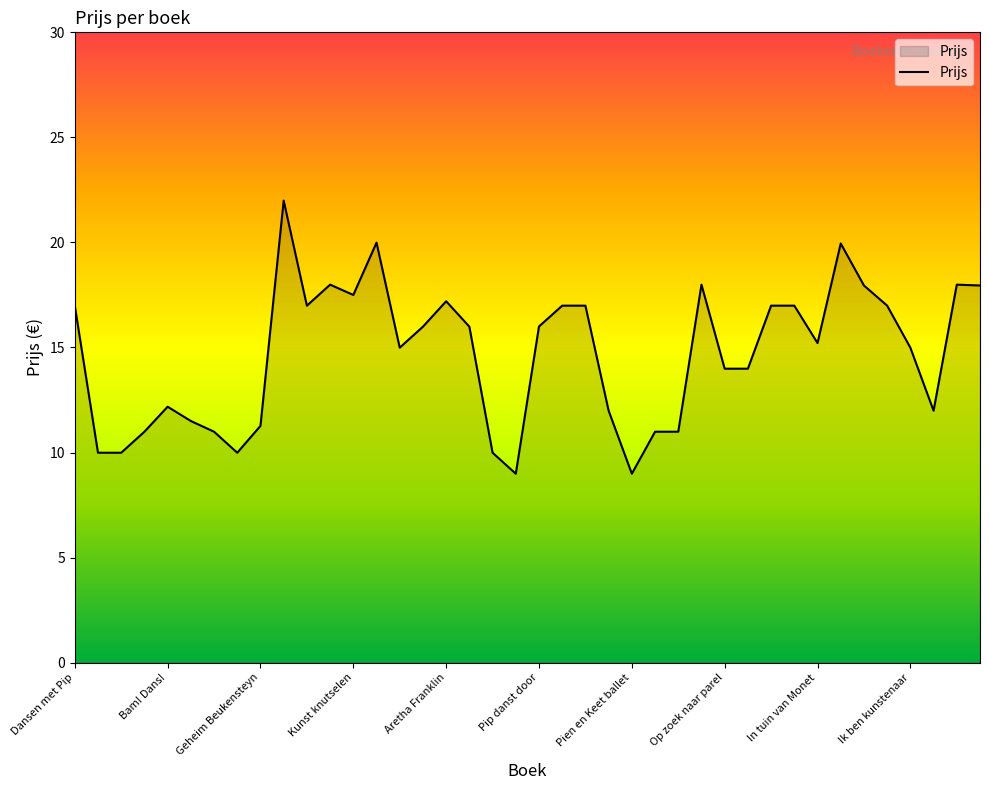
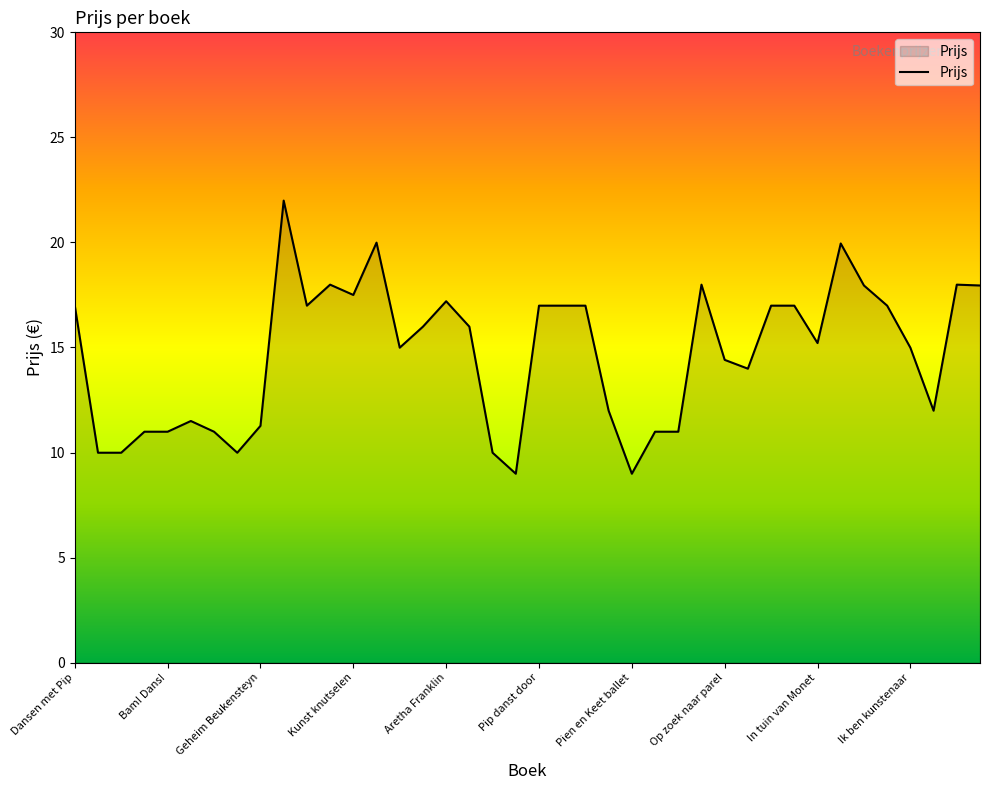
Bam! Dans!: 12.2 -> 11.0
Pip danst door: 16.0 -> 17.0
Op zoek naar parel: 14.0 -> 14.4
